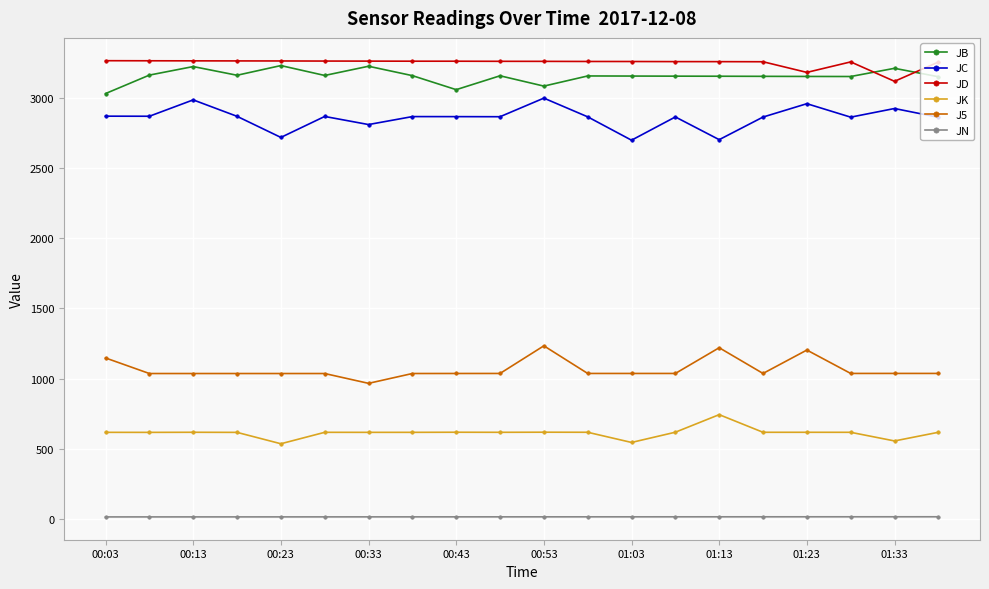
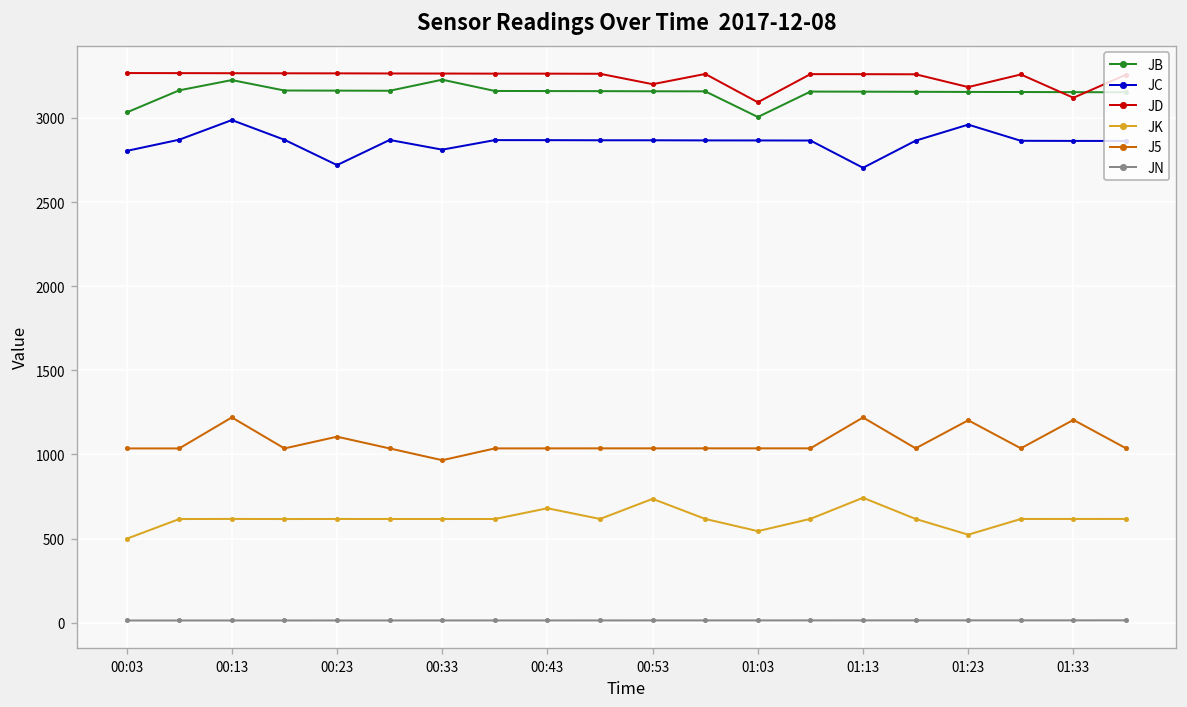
JC, 00:03: 2870 -> 2800
JK, 00:03: 620 -> 500
J5, 00:03: 1150 -> 1040
J5, 00:13: 1040 -> 1220
JB, 00:23: 3230 -> 3160
JK, 00:23: 530 -> 620
J5, 00:23: 1040 -> 1110
JB, 00:43: 3060 -> 3160
JK, 00:43: 620 -> 680
JB, 00:53: 3090 -> 3160
JC, 00:53: 3000 -> 2870
JD, 00:53: 3260 -> 3200
JK, 00:53: 620 -> 740
J5, 00:53: 1230 -> 1040
JB, 01:03: 3160 -> 3010
JC, 01:03: 2700 -> 2870
JD, 01:03: 3260 -> 3090
JK, 01:23: 620 -> 520
JB, 01:33: 3210 -> 3150
JC, 01:33: 2930 -> 2860
JK, 01:33: 550 -> 620
J5, 01:33: 1040 -> 1210
